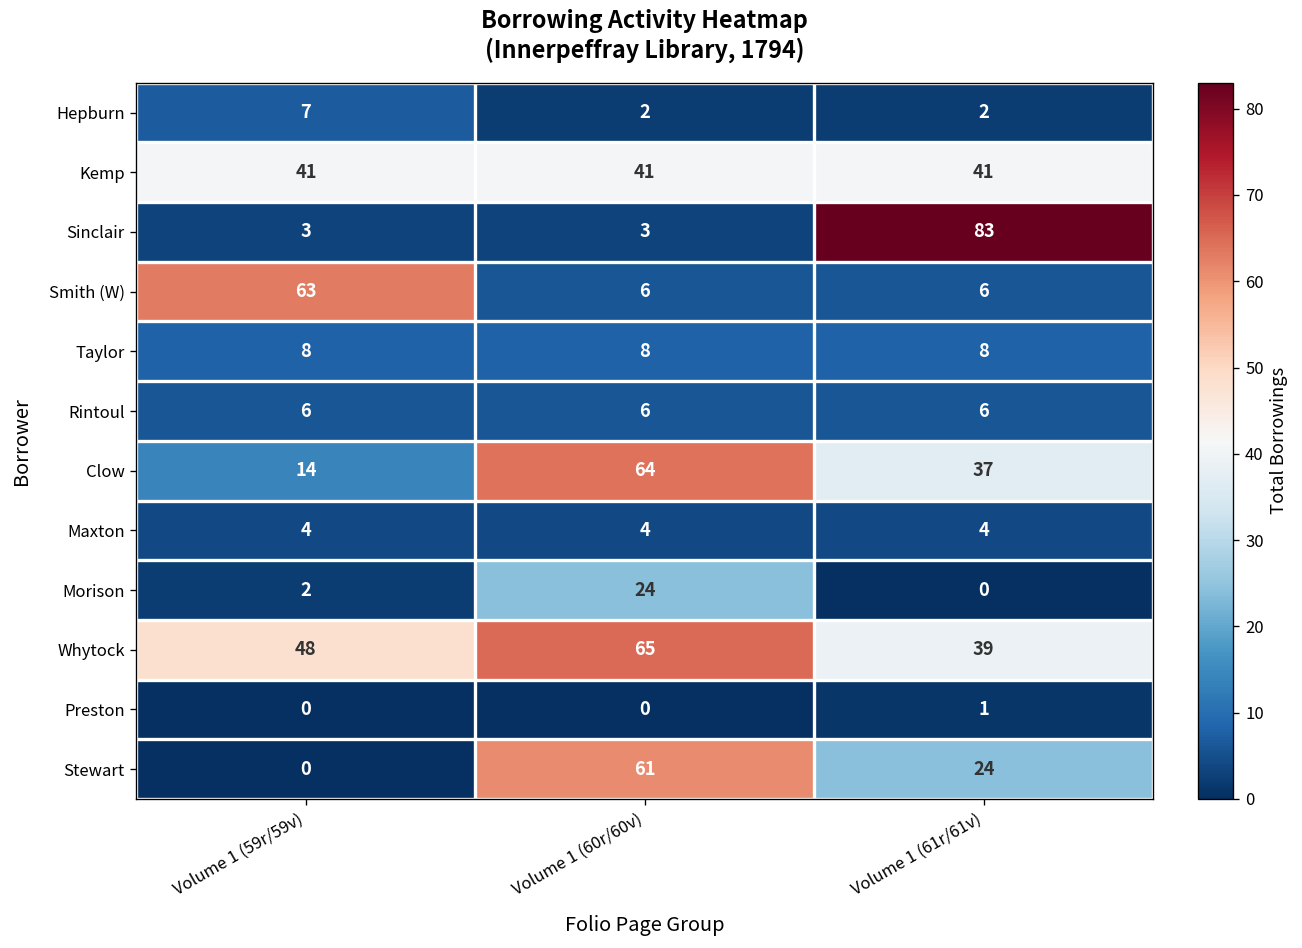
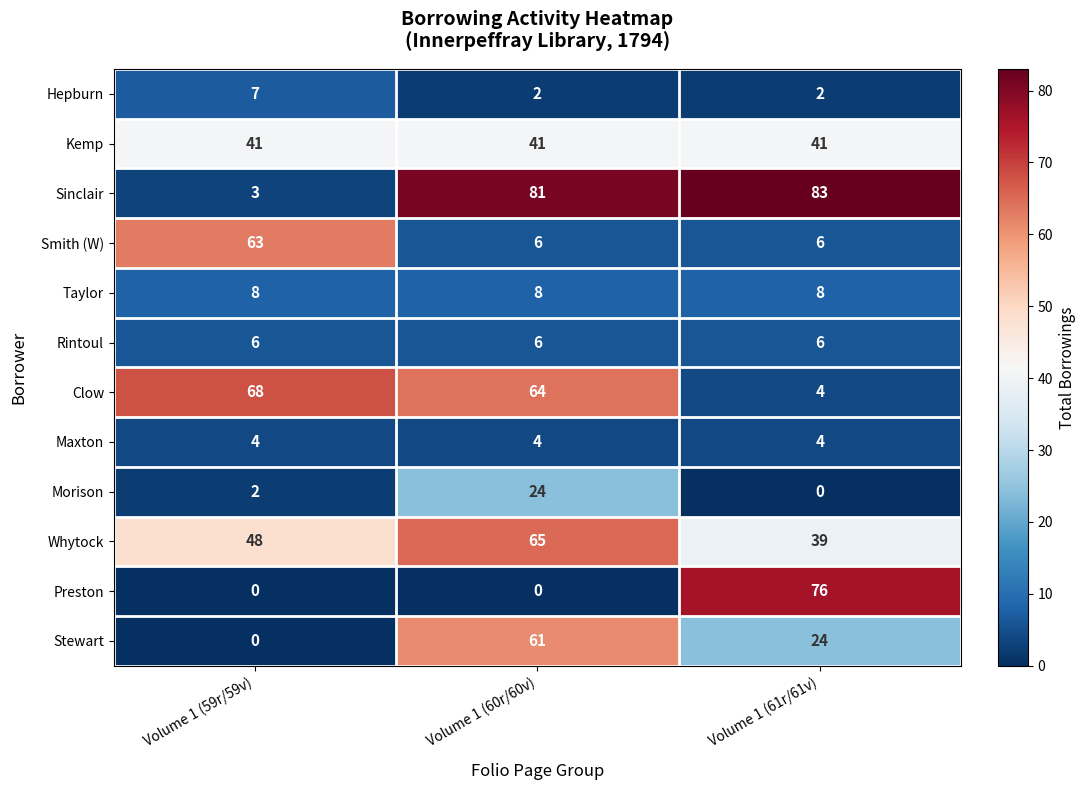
Sinclair, Volume 1 (60r/60v): 3 -> 81
Clow, Volume 1 (59r/59v): 14 -> 68
Clow, Volume 1 (61r/61v): 37 -> 4
Preston, Volume 1 (61r/61v): 1 -> 76
